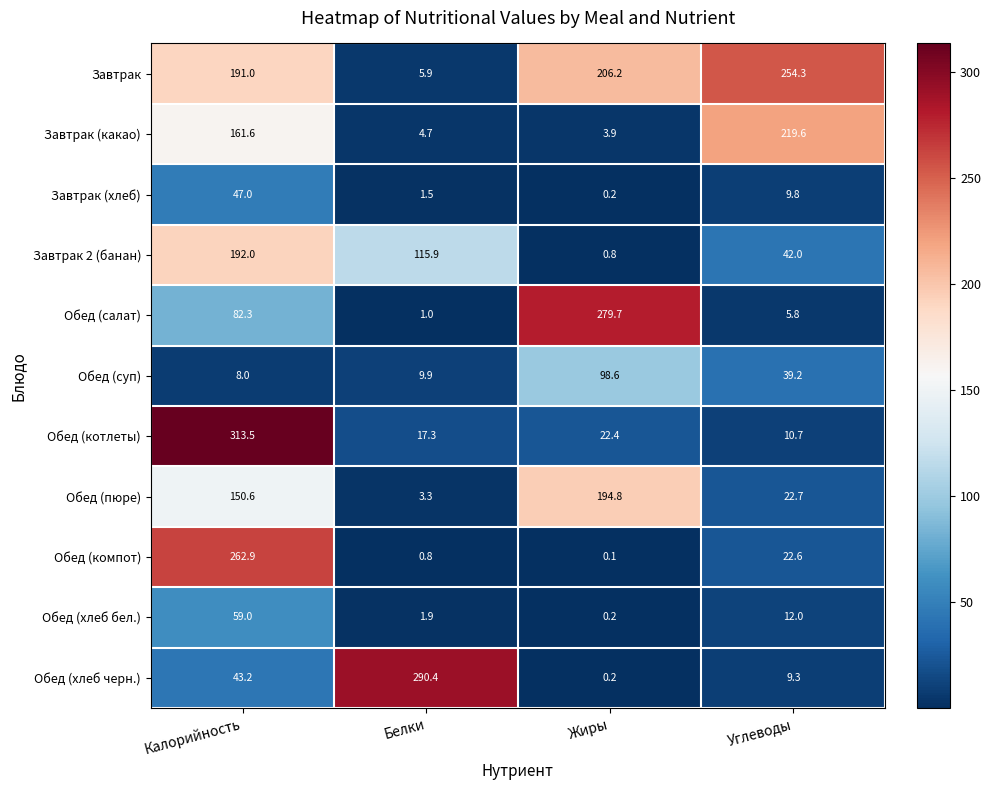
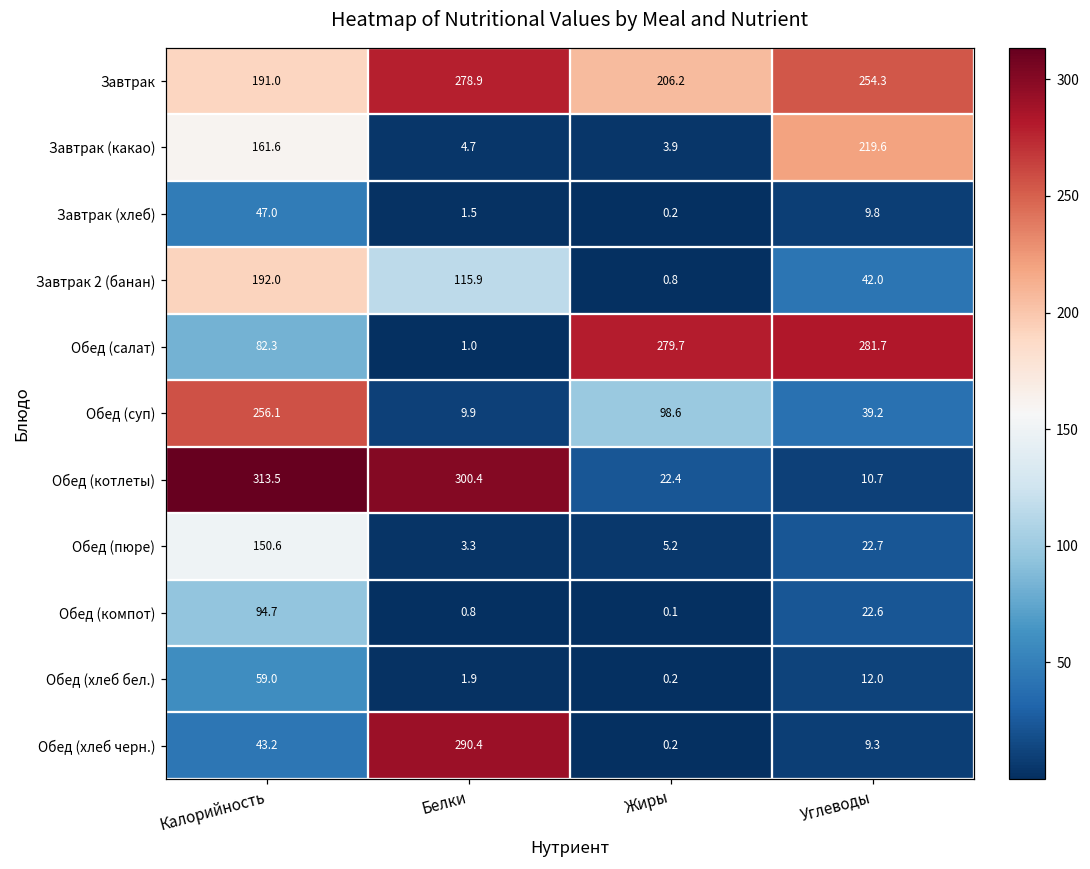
Завтрак, Белки: 5.9 -> 278.9
Обед (салат), Углеводы: 5.8 -> 281.7
Обед (суп), Калорийность: 8.0 -> 256.1
Обед (котлеты), Белки: 17.3 -> 300.4
Обед (пюре), Жиры: 194.8 -> 5.2
Обед (компот), Калорийность: 262.9 -> 94.7
